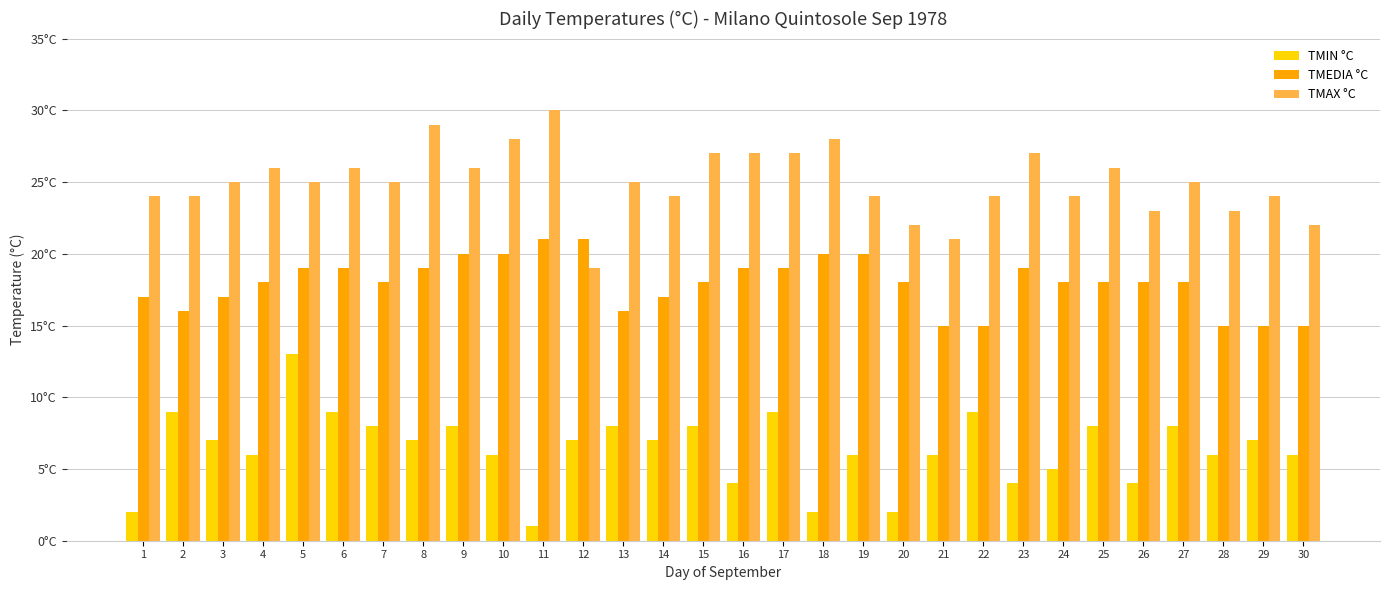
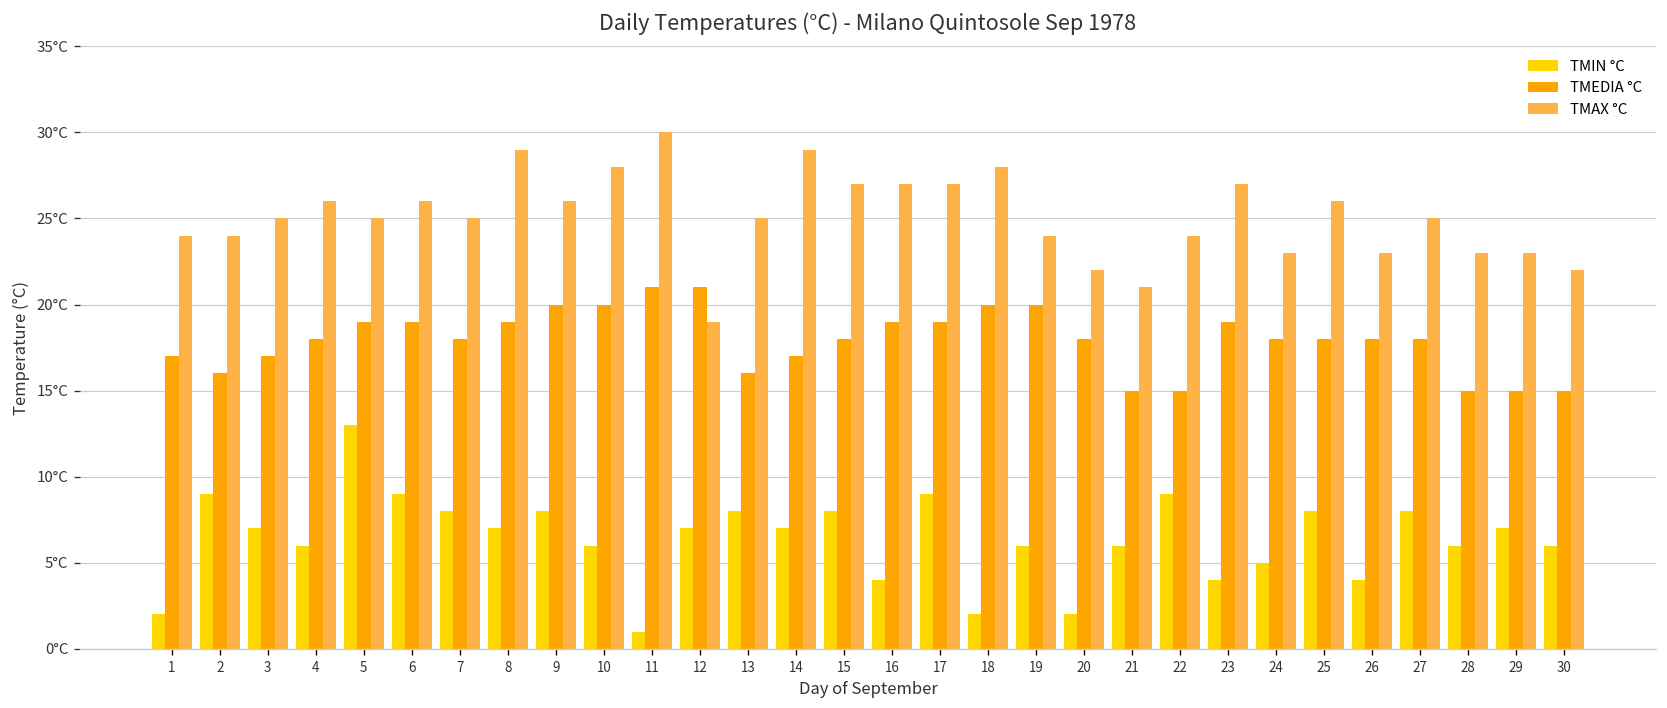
TMAX °C, 14: 24°C -> 29°C
TMAX °C, 24: 24°C -> 23°C
TMAX °C, 29: 24°C -> 23°C
